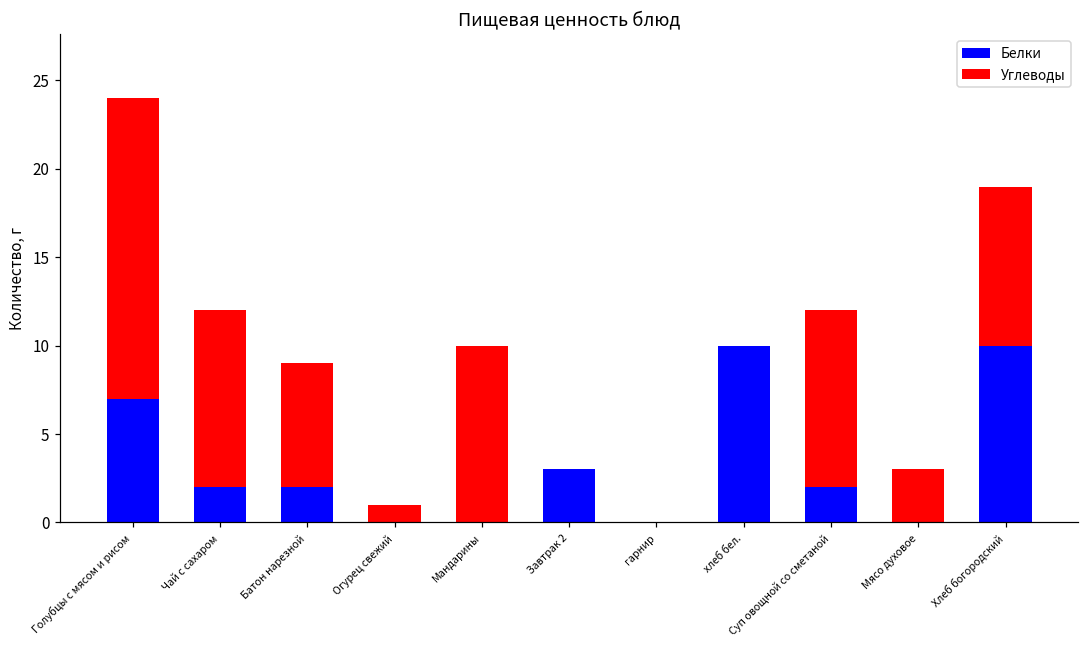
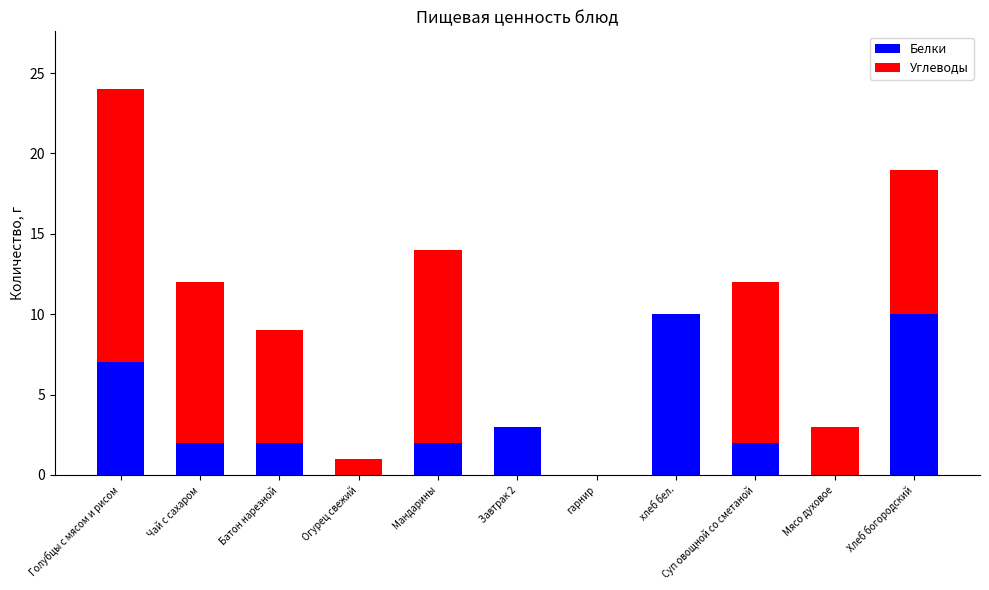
Белки, Мандарины: 0 -> 2
Углеводы, Мандарины: 10 -> 12
